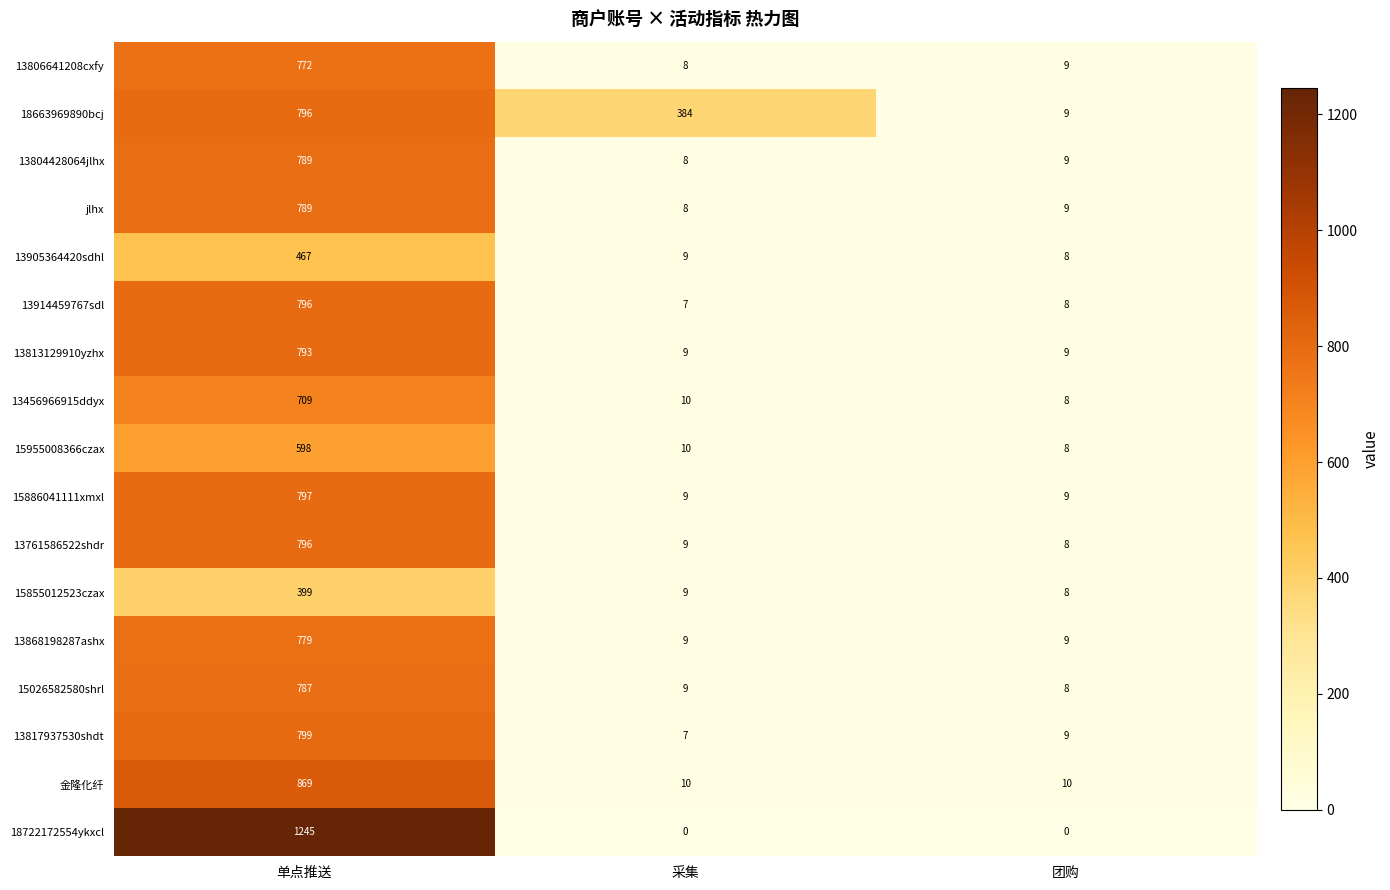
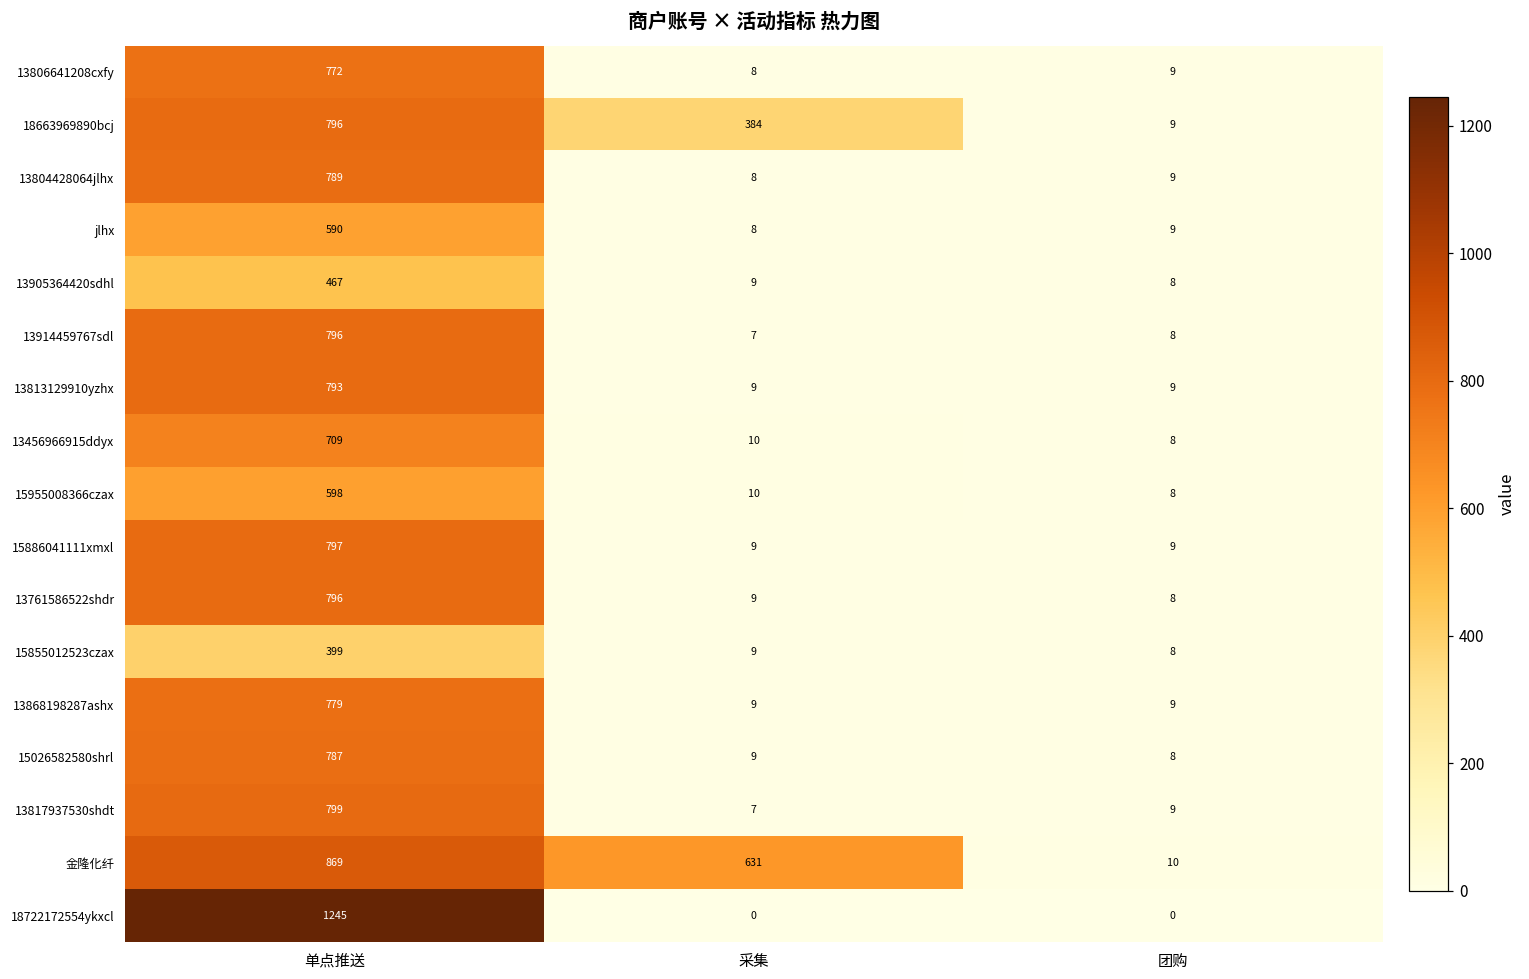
jlhx, 单点推送: 789 -> 590
金隆化纤, 采集: 10 -> 631
